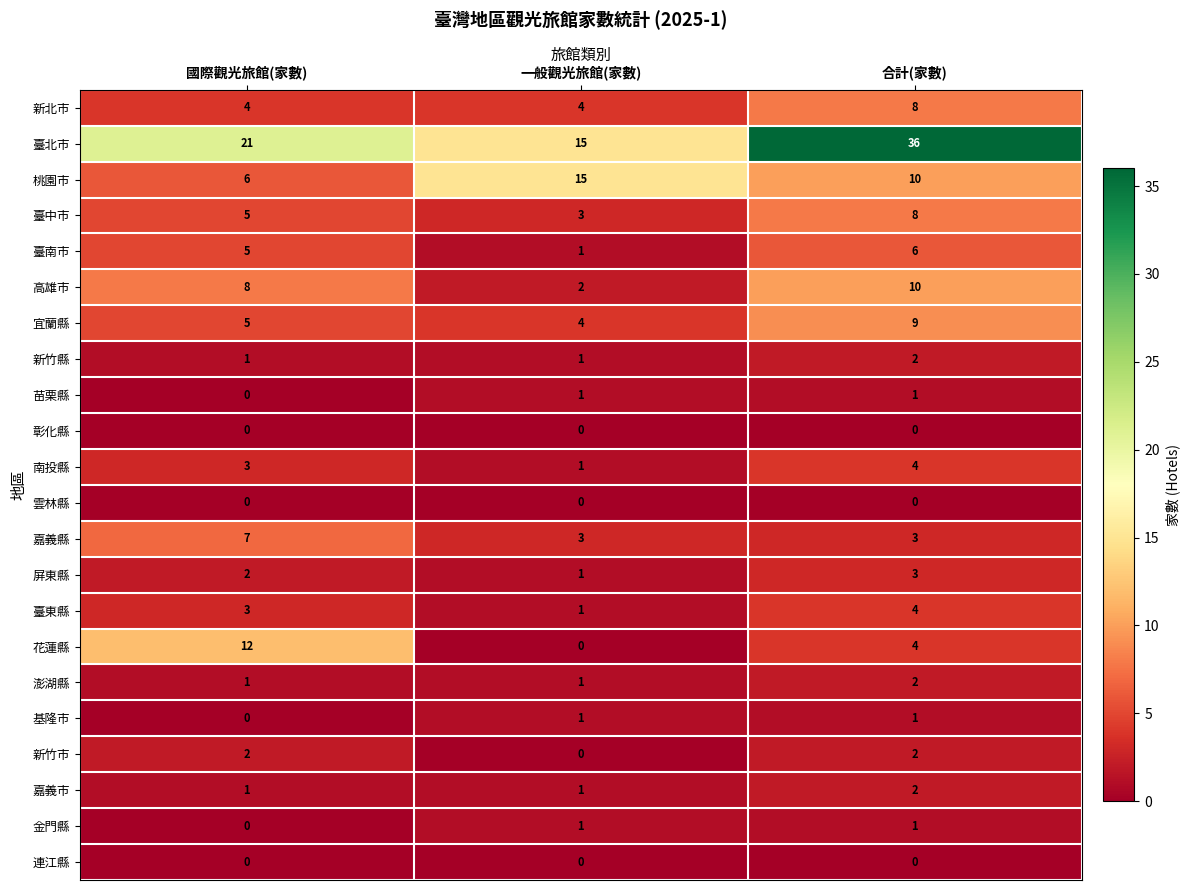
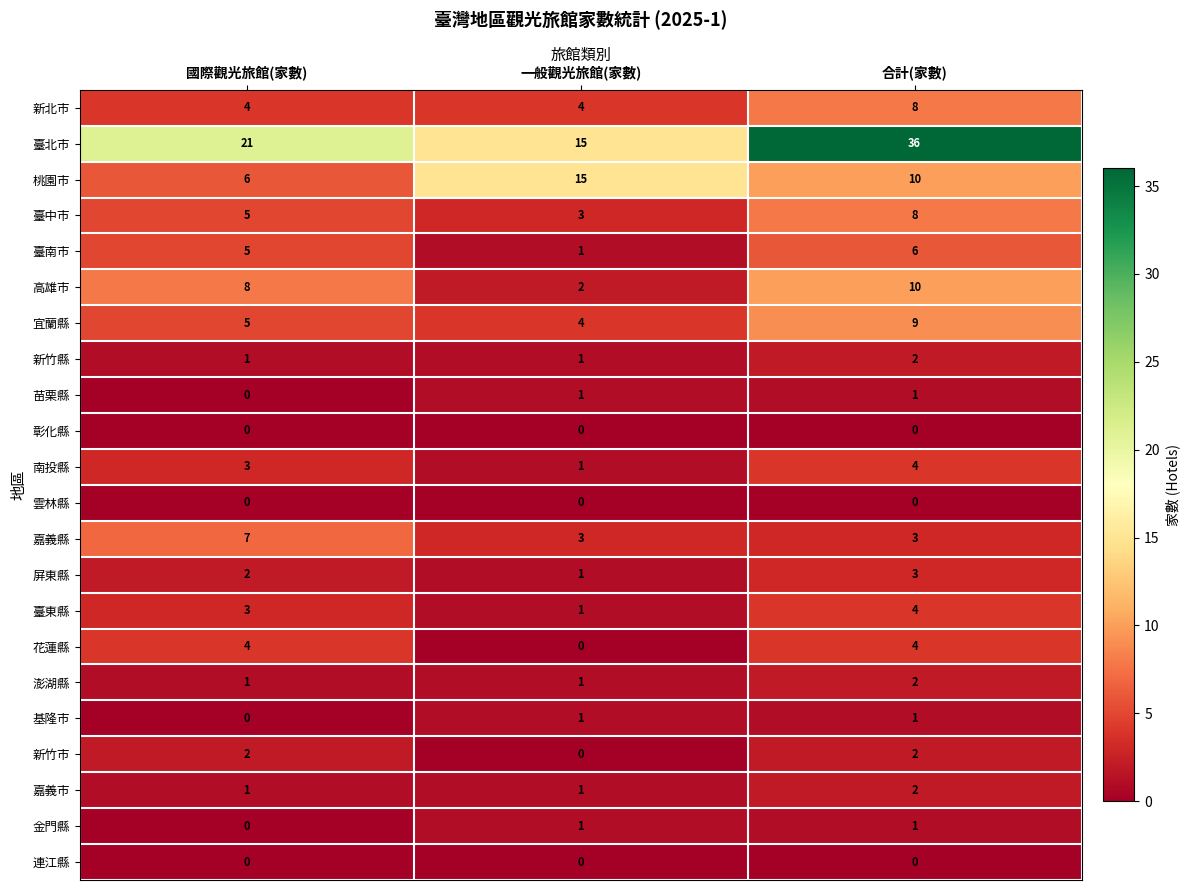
花蓮縣, 國際觀光旅館(家數): 12 -> 4
